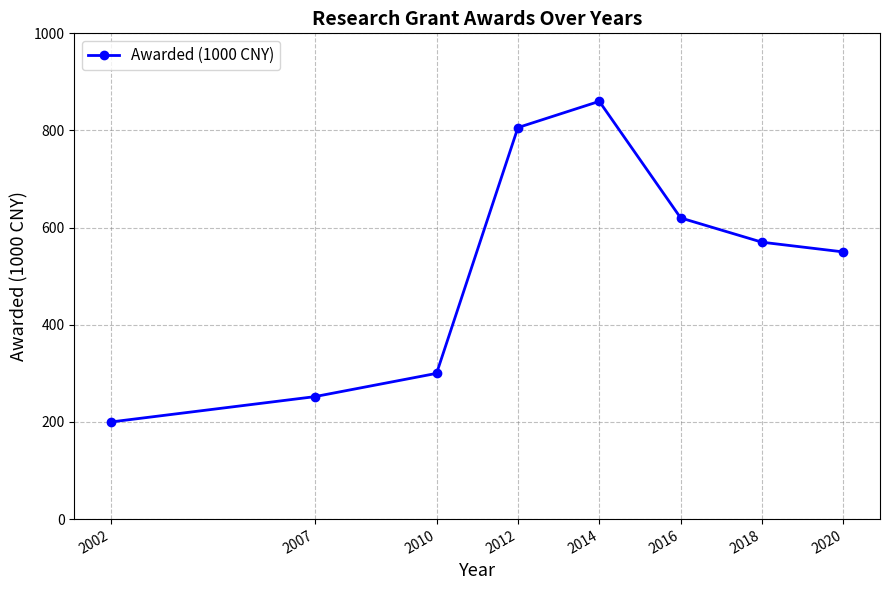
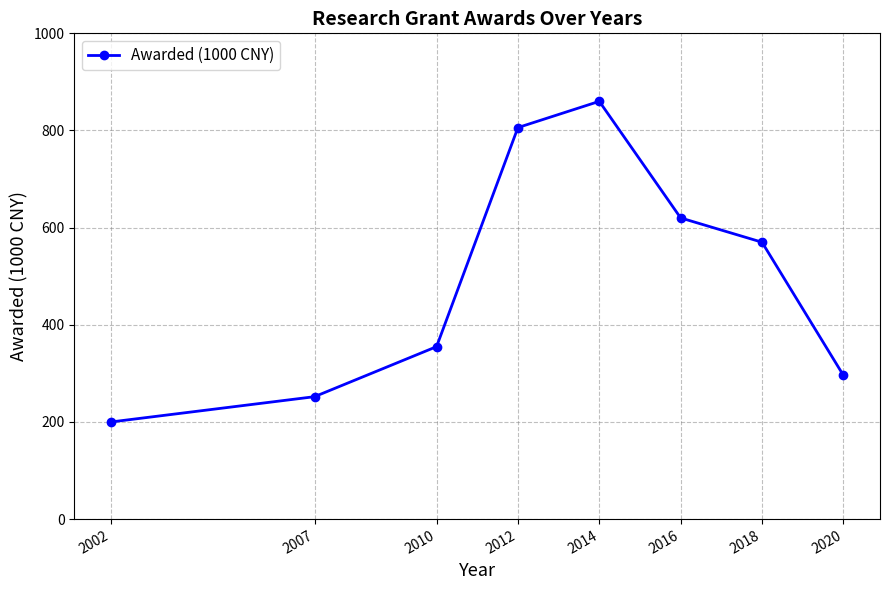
2010: 300 -> 360
2020: 550 -> 300
